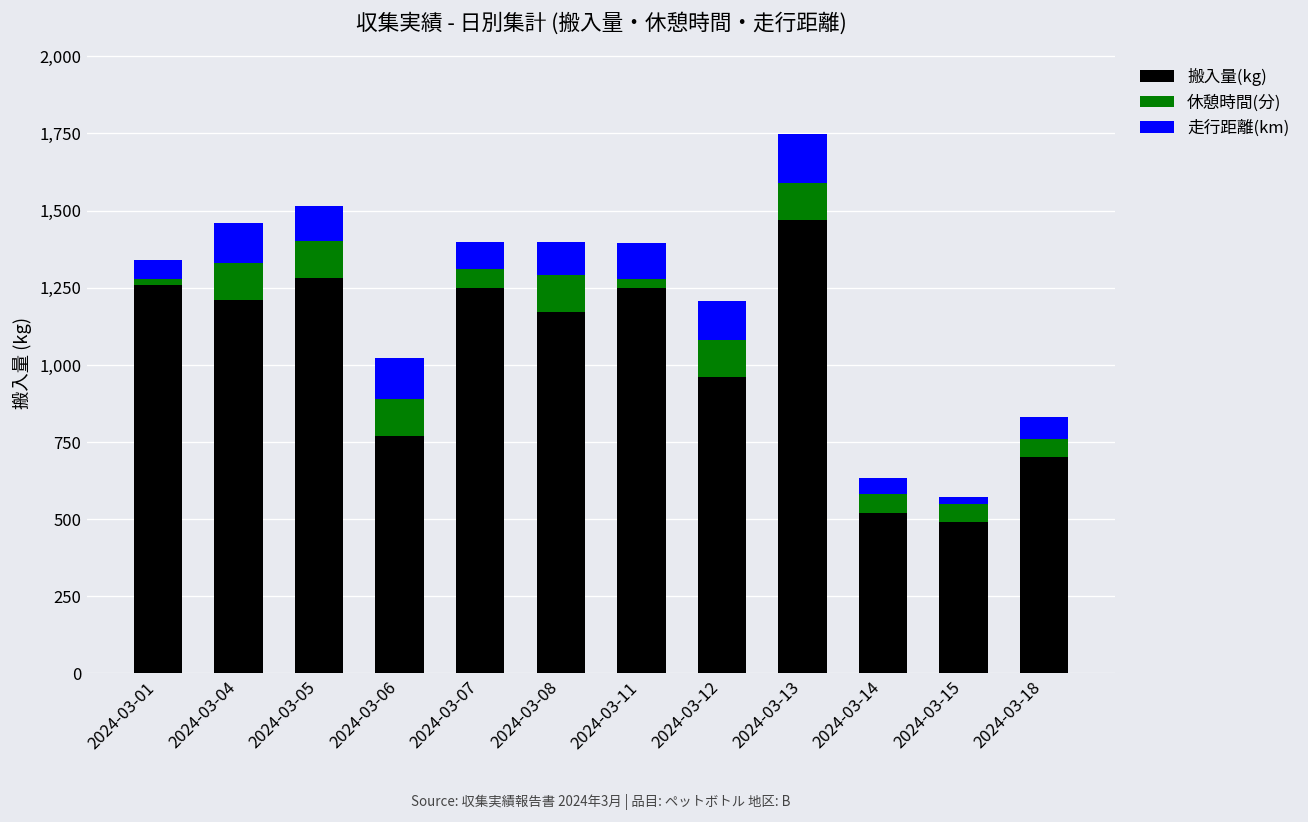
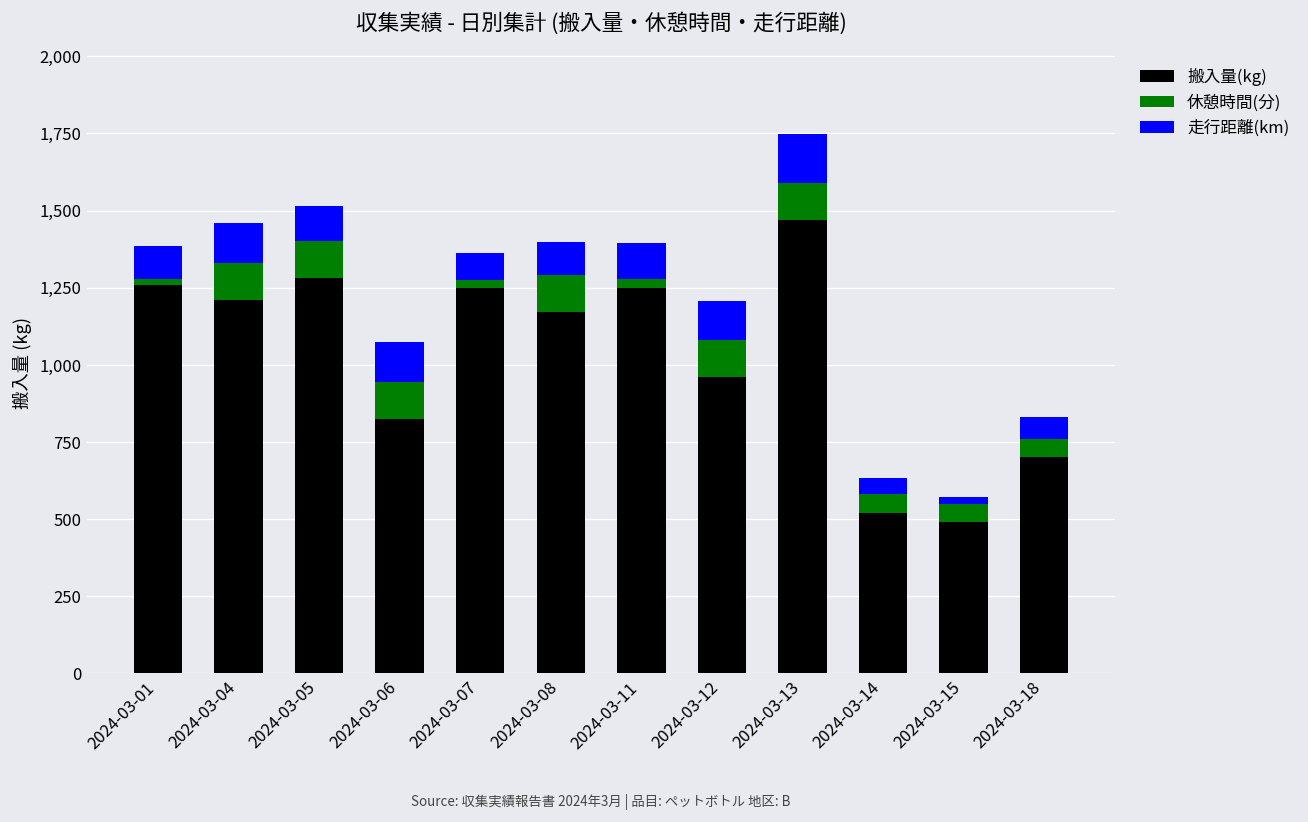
走行距離(km), 2024-03-01: 60 -> 110
搬入量(kg), 2024-03-06: 770 -> 820
休憩時間(分), 2024-03-07: 60 -> 20
